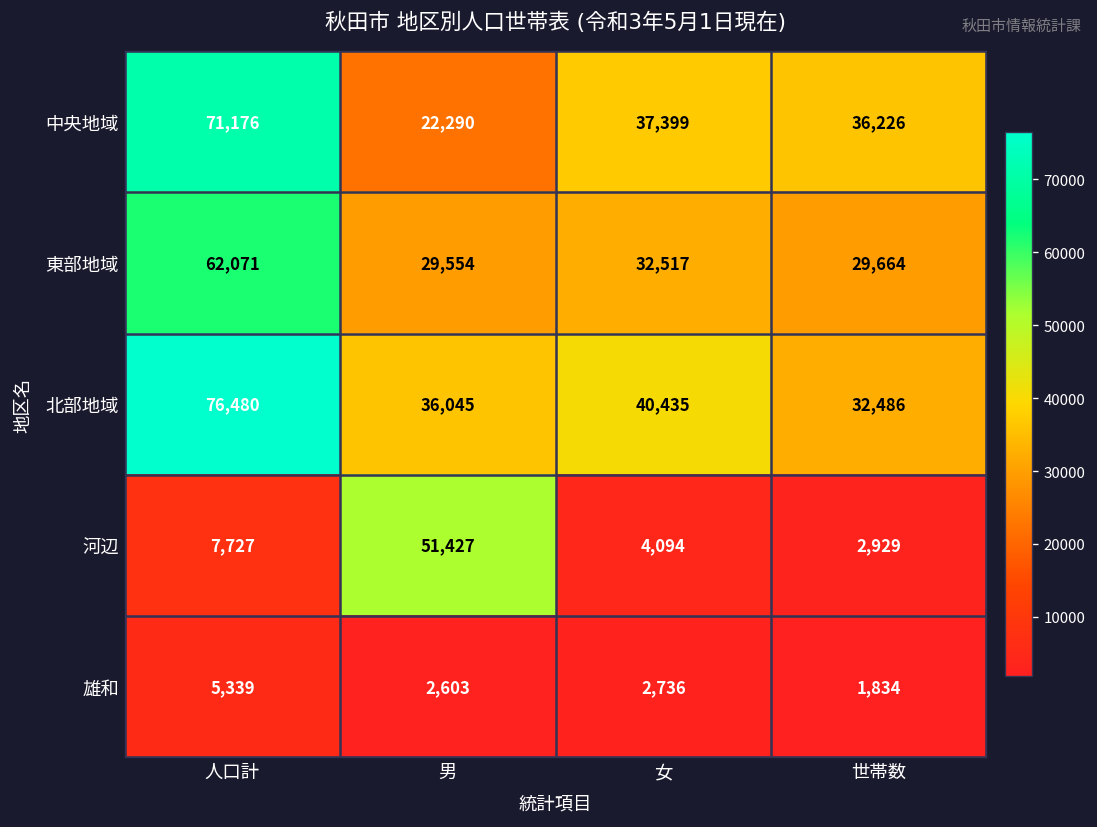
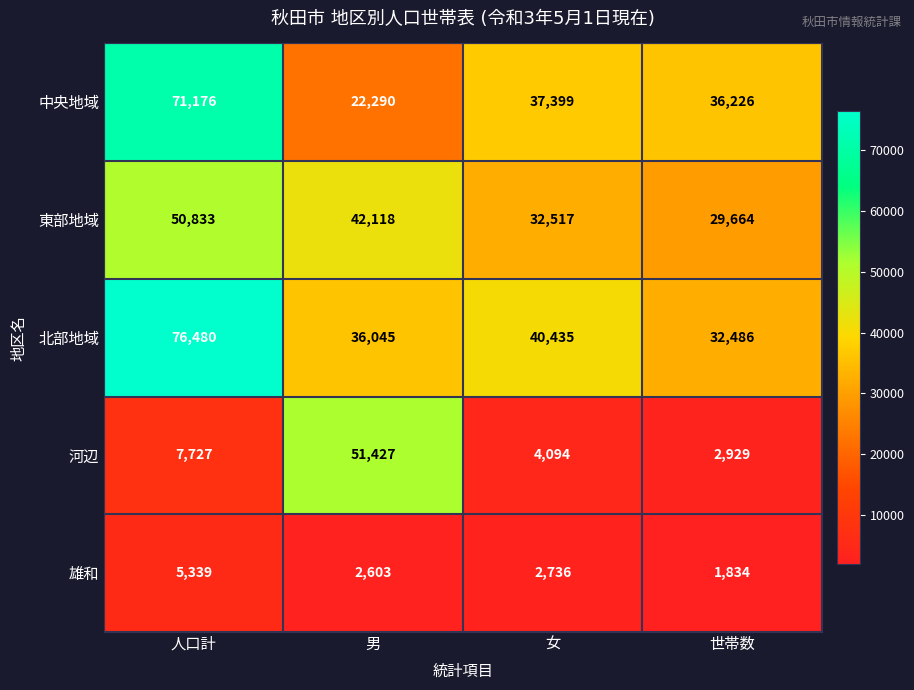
東部地域, 人口計: 62,071 -> 50,833
東部地域, 男: 29,554 -> 42,118
